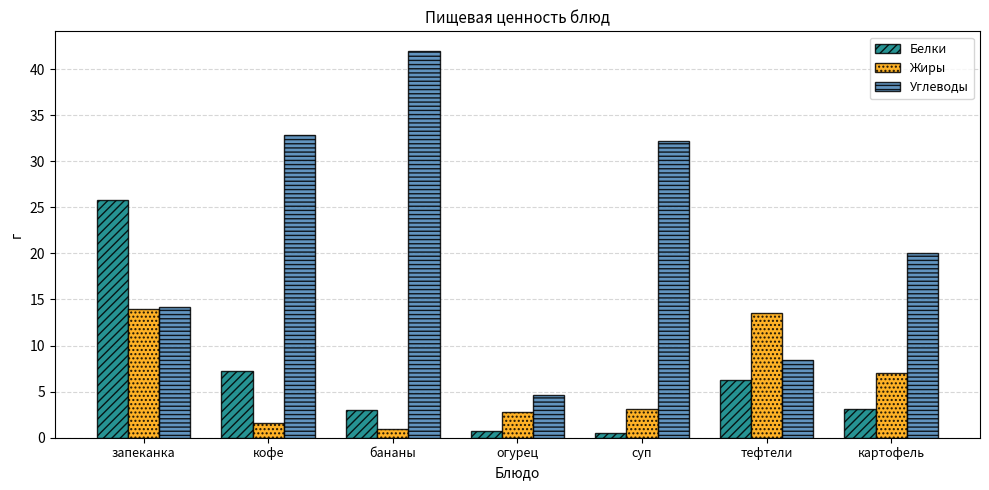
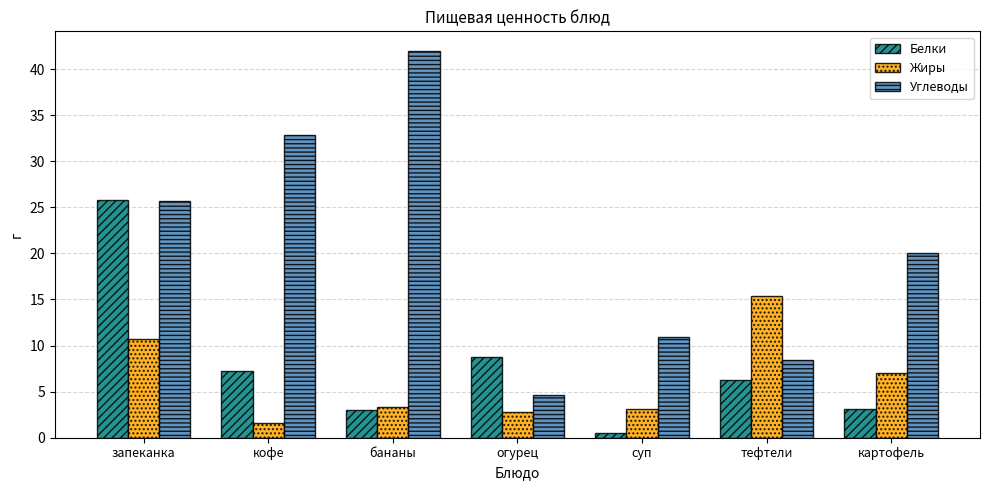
Жиры, запеканка: 14 -> 11
Углеводы, запеканка: 14 -> 26
Жиры, бананы: 1 -> 3
Белки, огурец: 1 -> 9
Углеводы, суп: 32 -> 11
Жиры, тефтели: 14 -> 15
